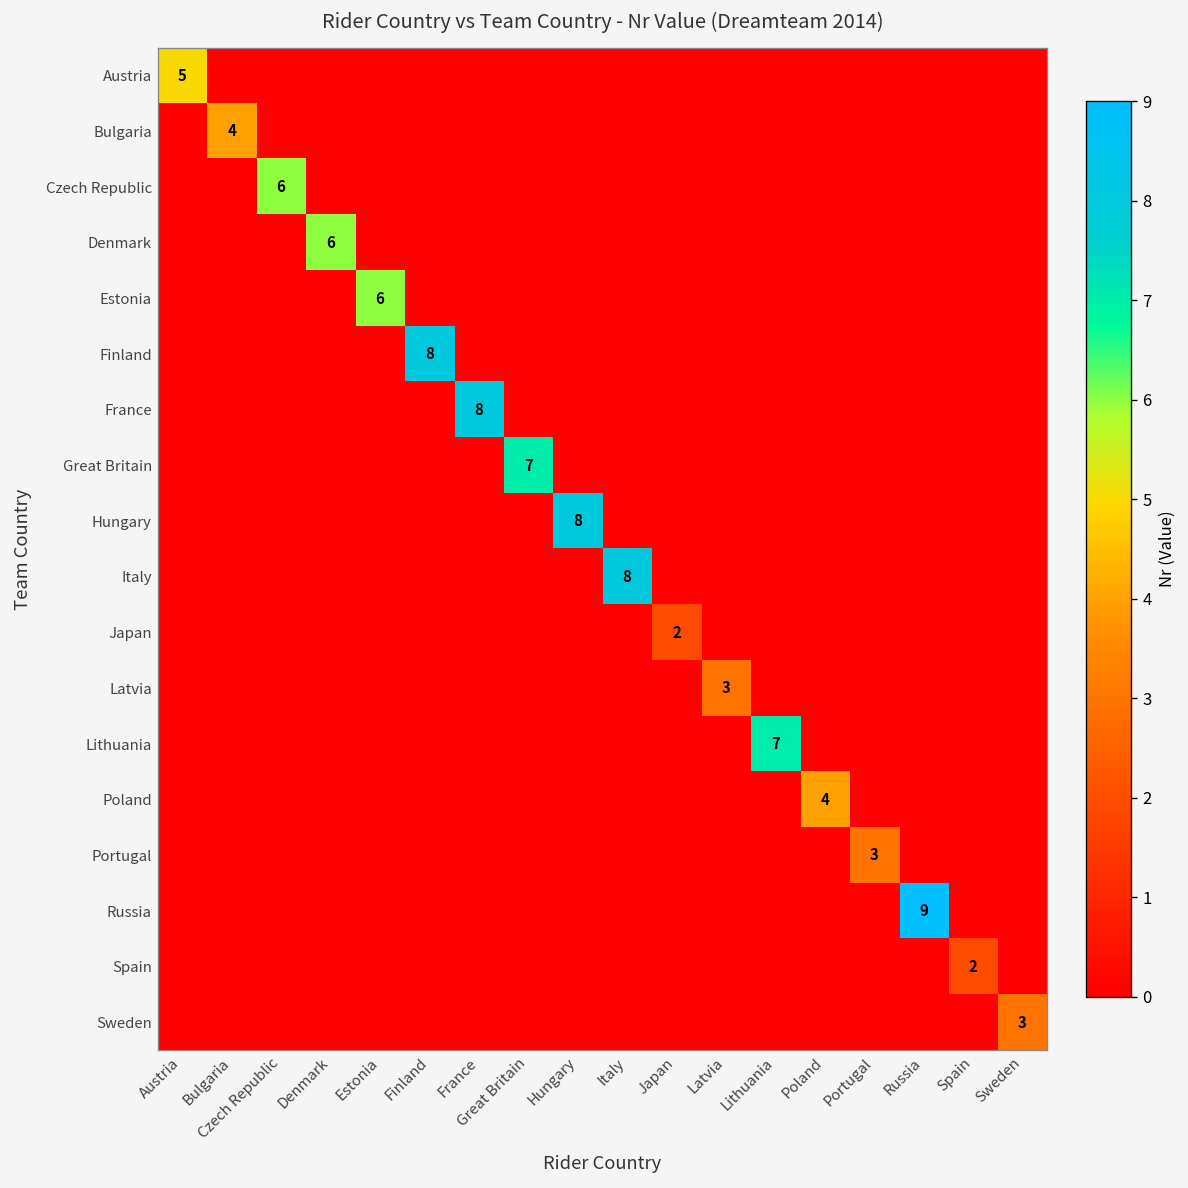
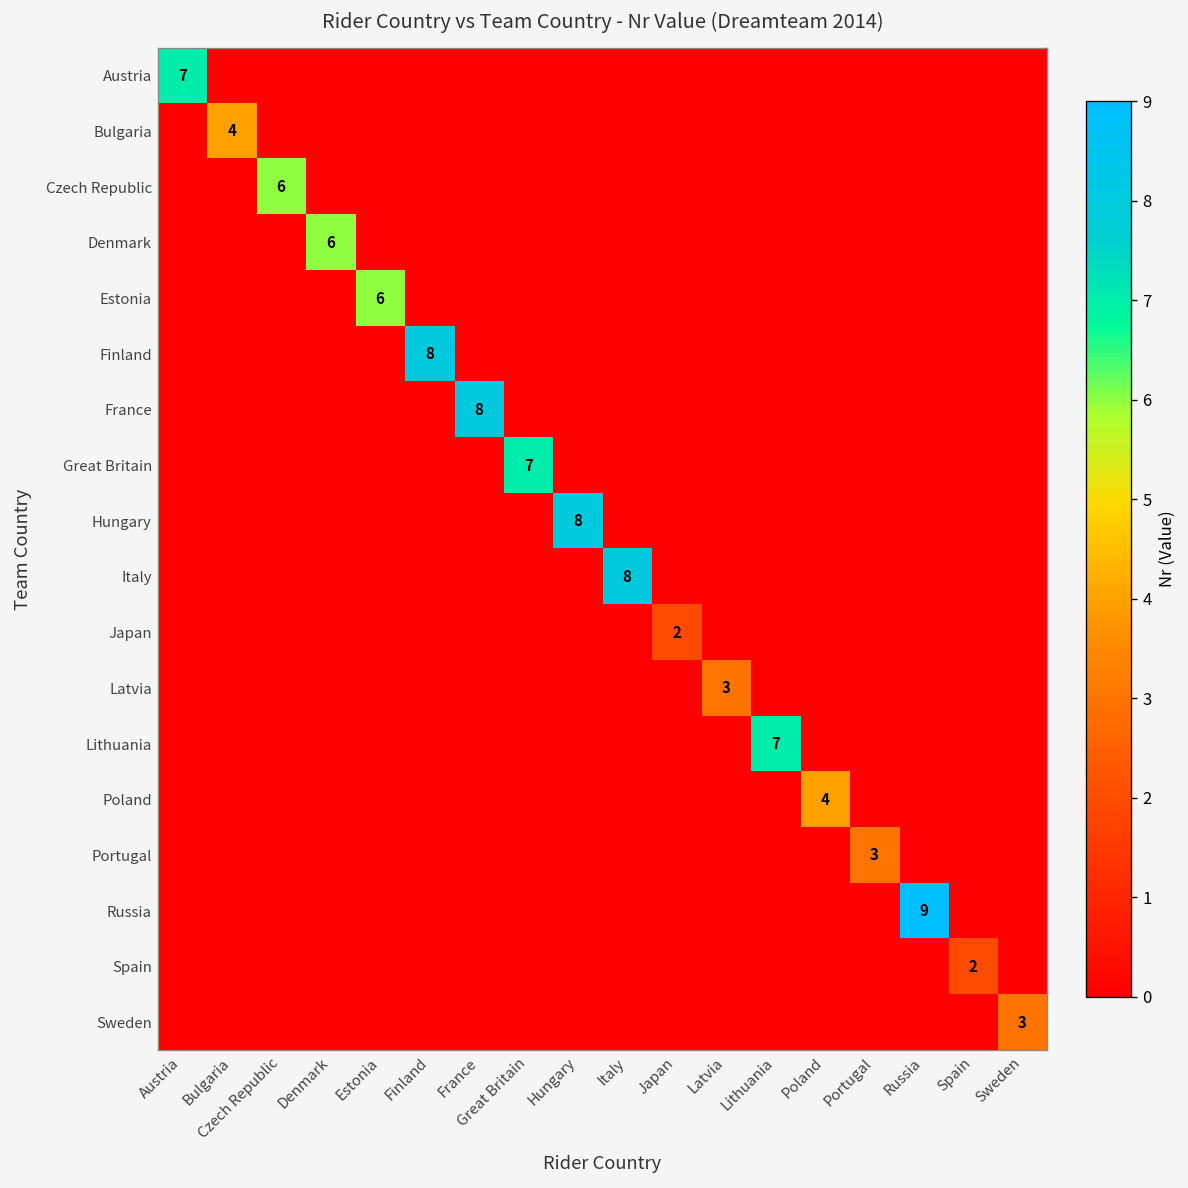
Austria, Austria: 5 -> 7
